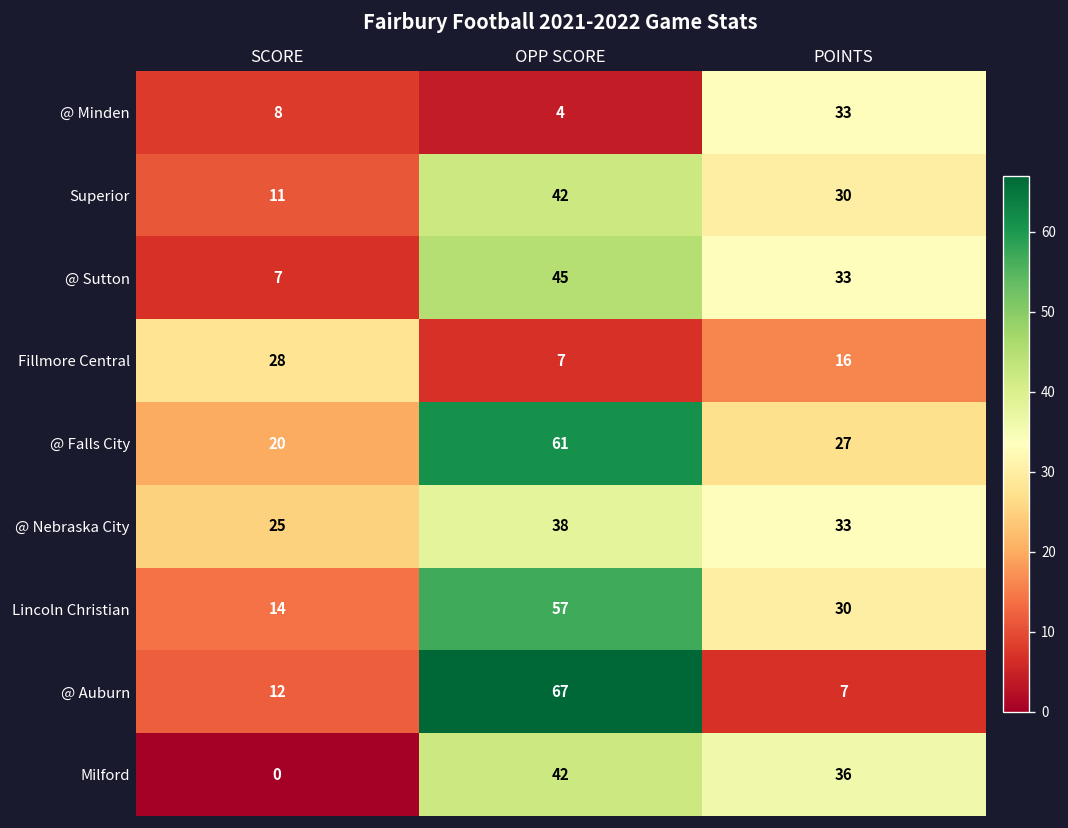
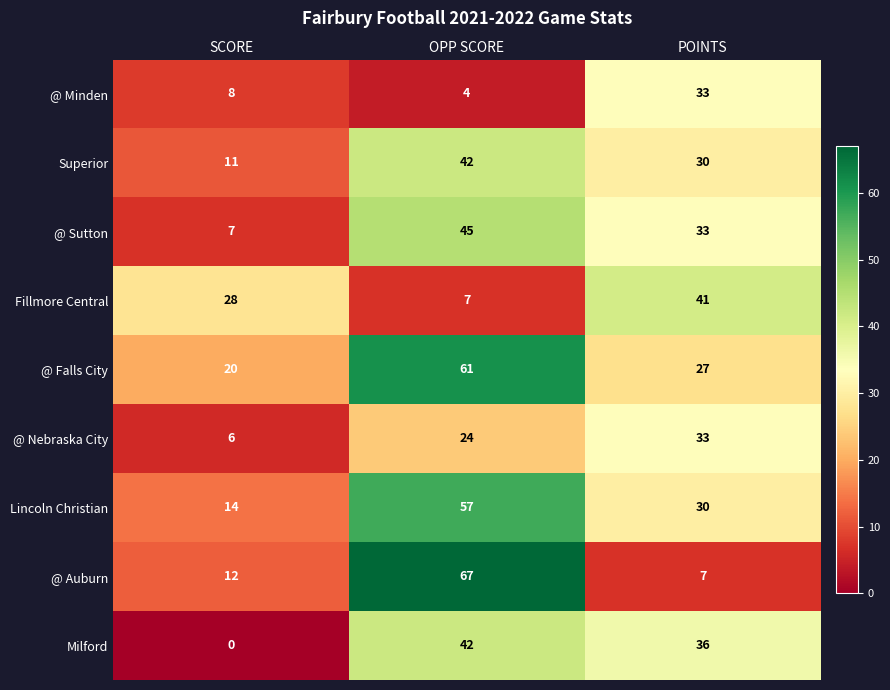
Fillmore Central, POINTS: 16 -> 41
@ Nebraska City, SCORE: 25 -> 6
@ Nebraska City, OPP SCORE: 38 -> 24
